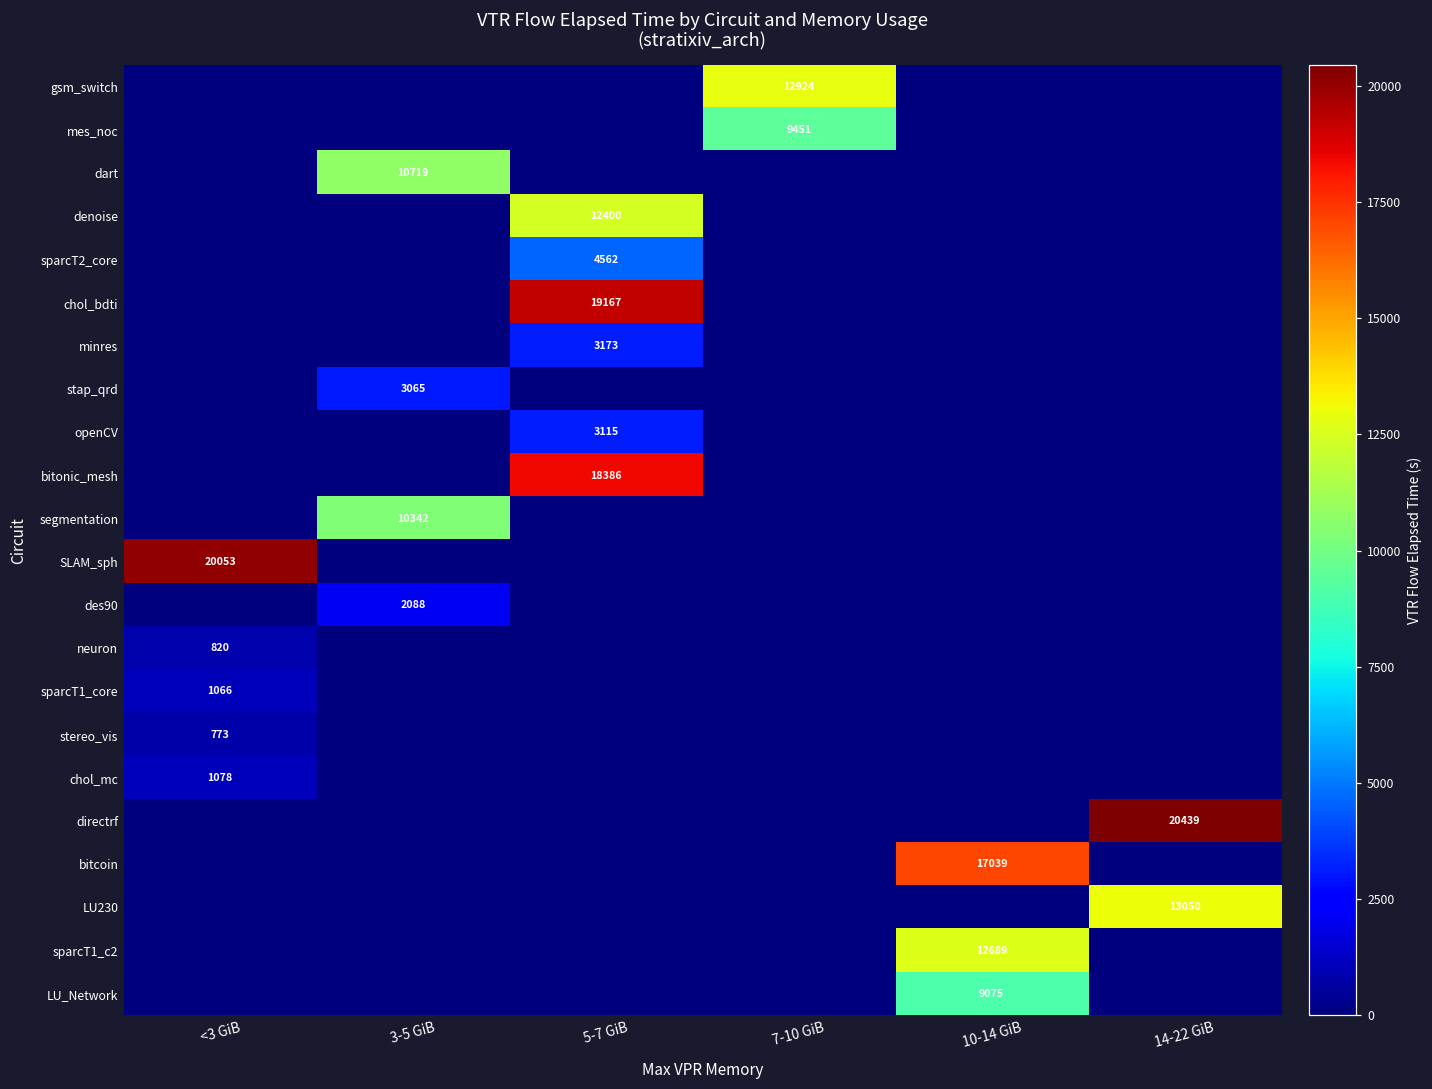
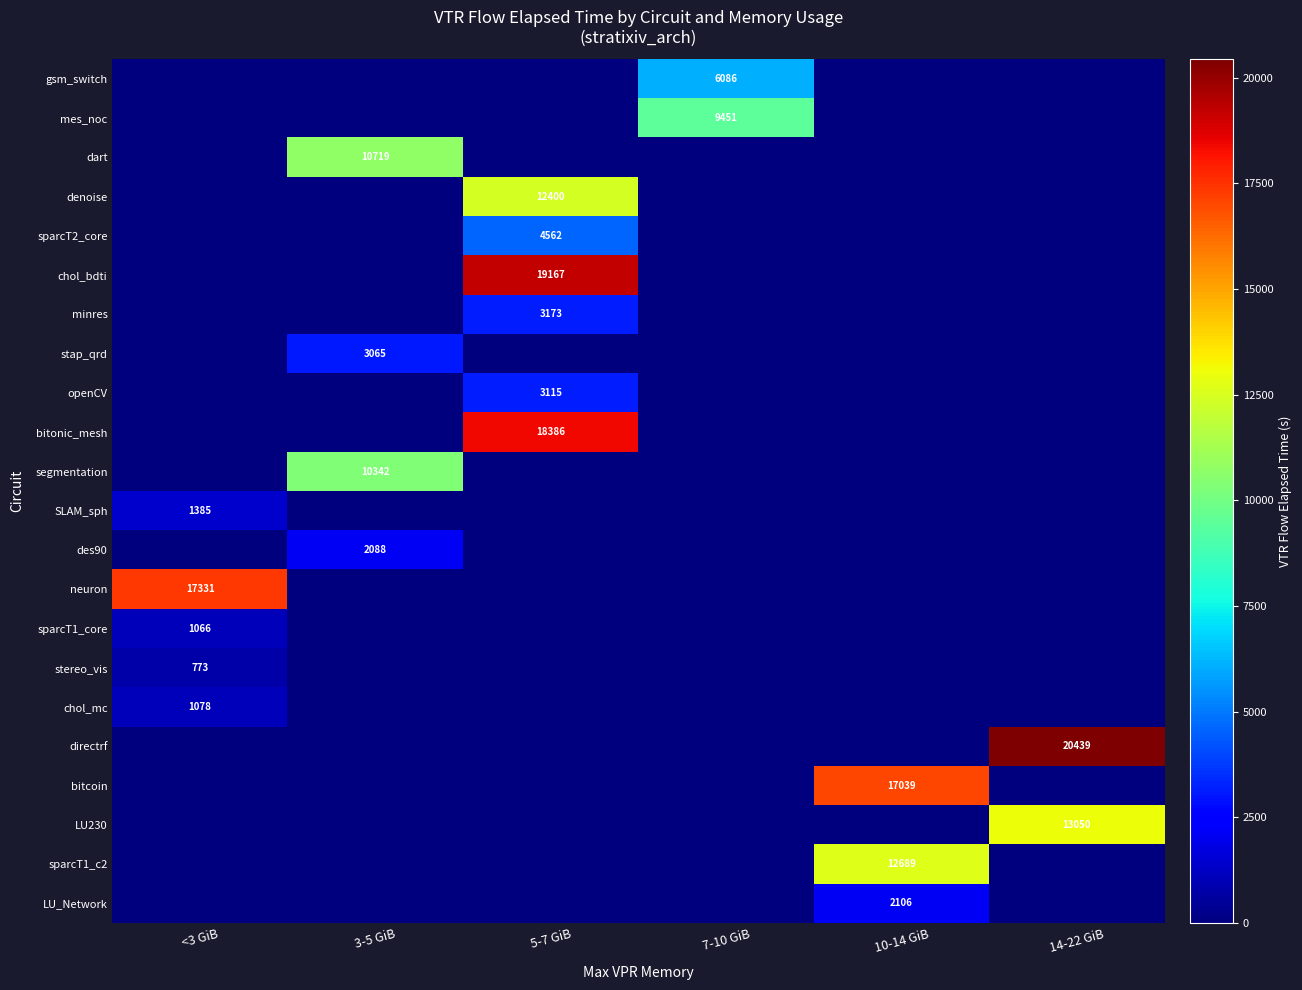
gsm_switch, 7-10 GiB: 12924 -> 6086
SLAM_sph, <3 GiB: 20053 -> 1385
neuron, <3 GiB: 820 -> 17331
LU_Network, 10-14 GiB: 9075 -> 2106
